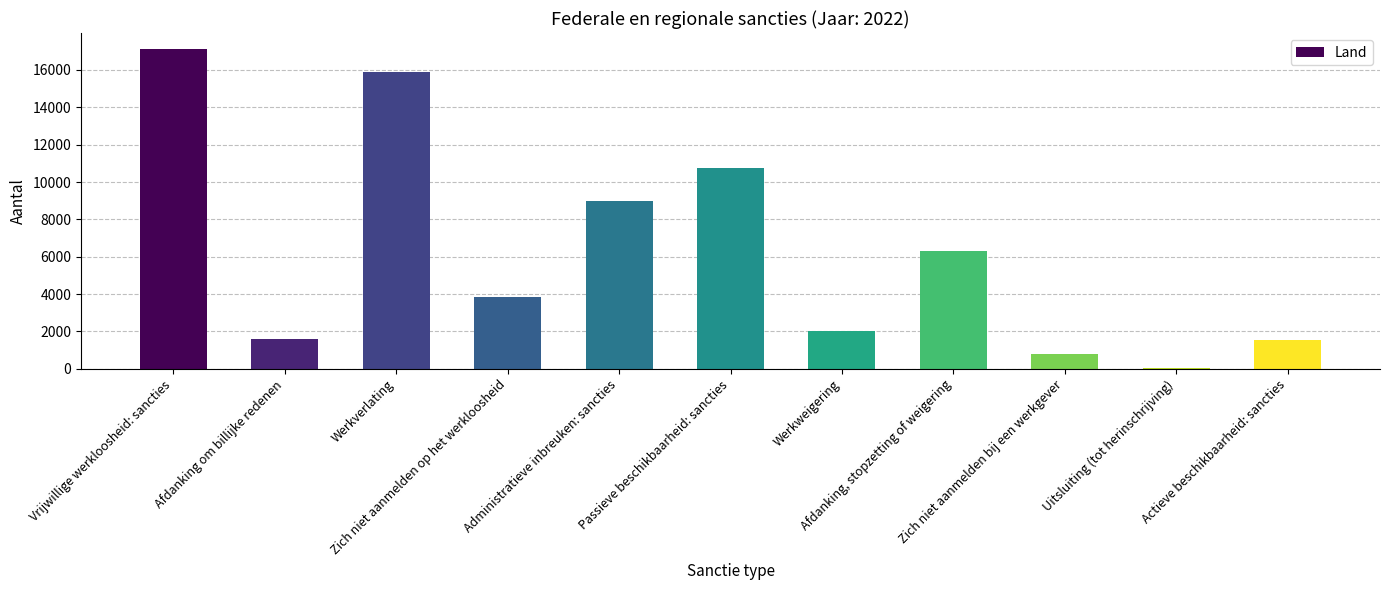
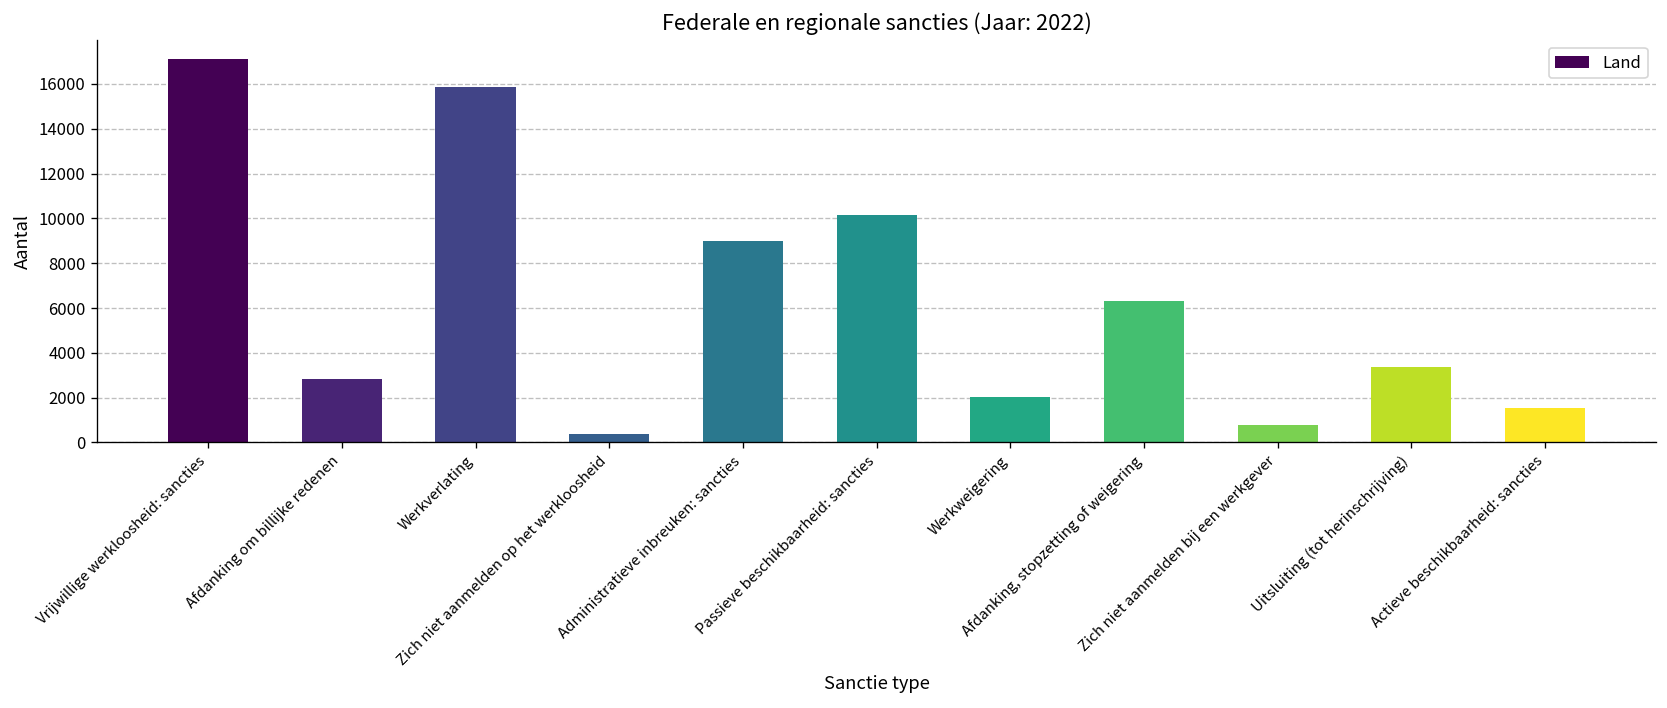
Afdanking om billijke redenen: 1600 -> 2800
Zich niet aanmelden op het werkloosheid: 3800 -> 400
Passieve beschikbaarheid: sancties: 10800 -> 10100
Uitsluiting (tot herinschrijving): 0 -> 3400
